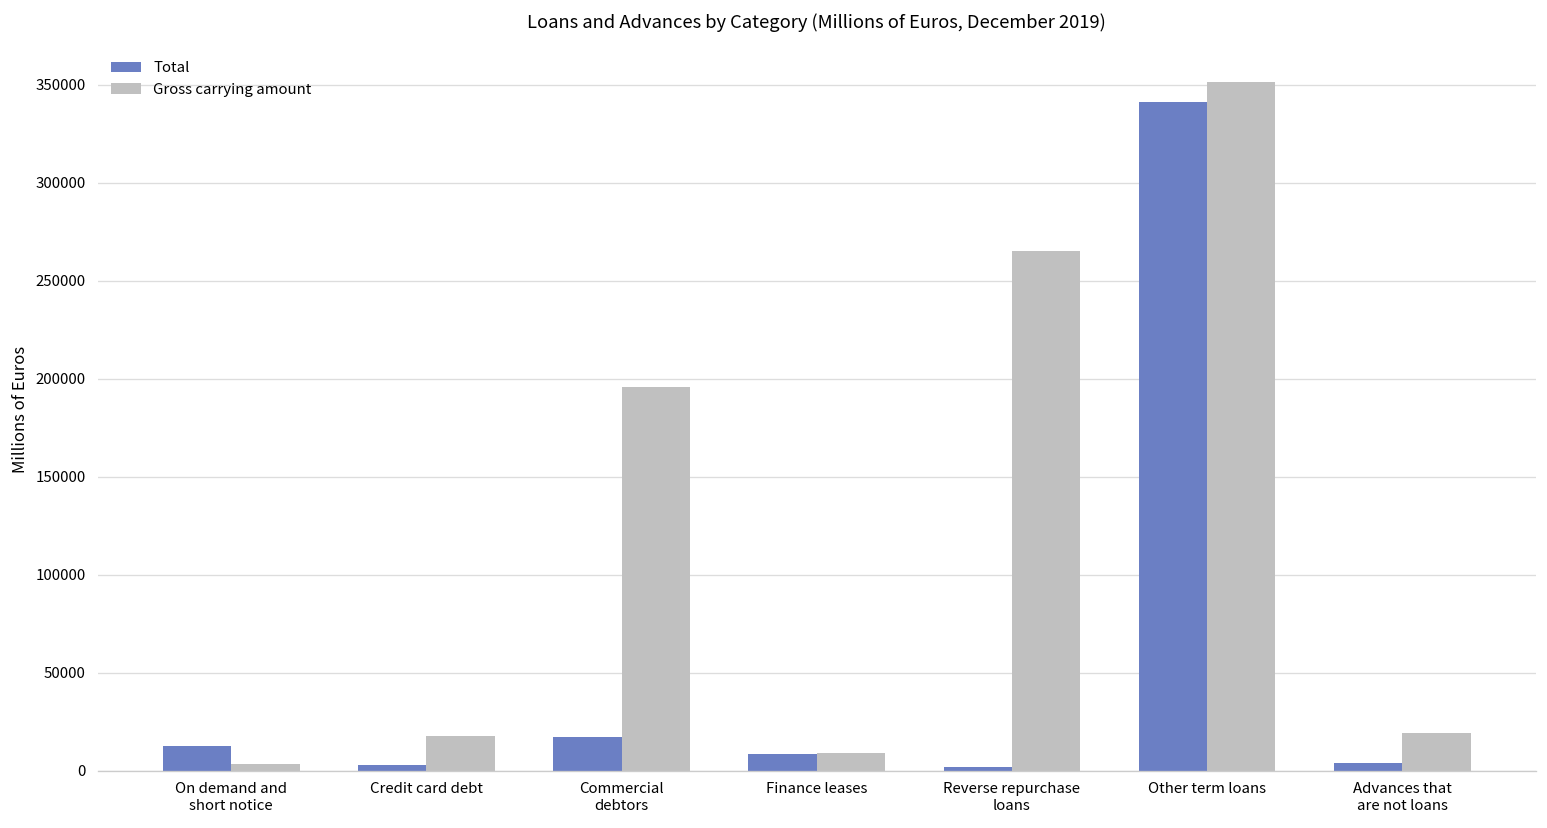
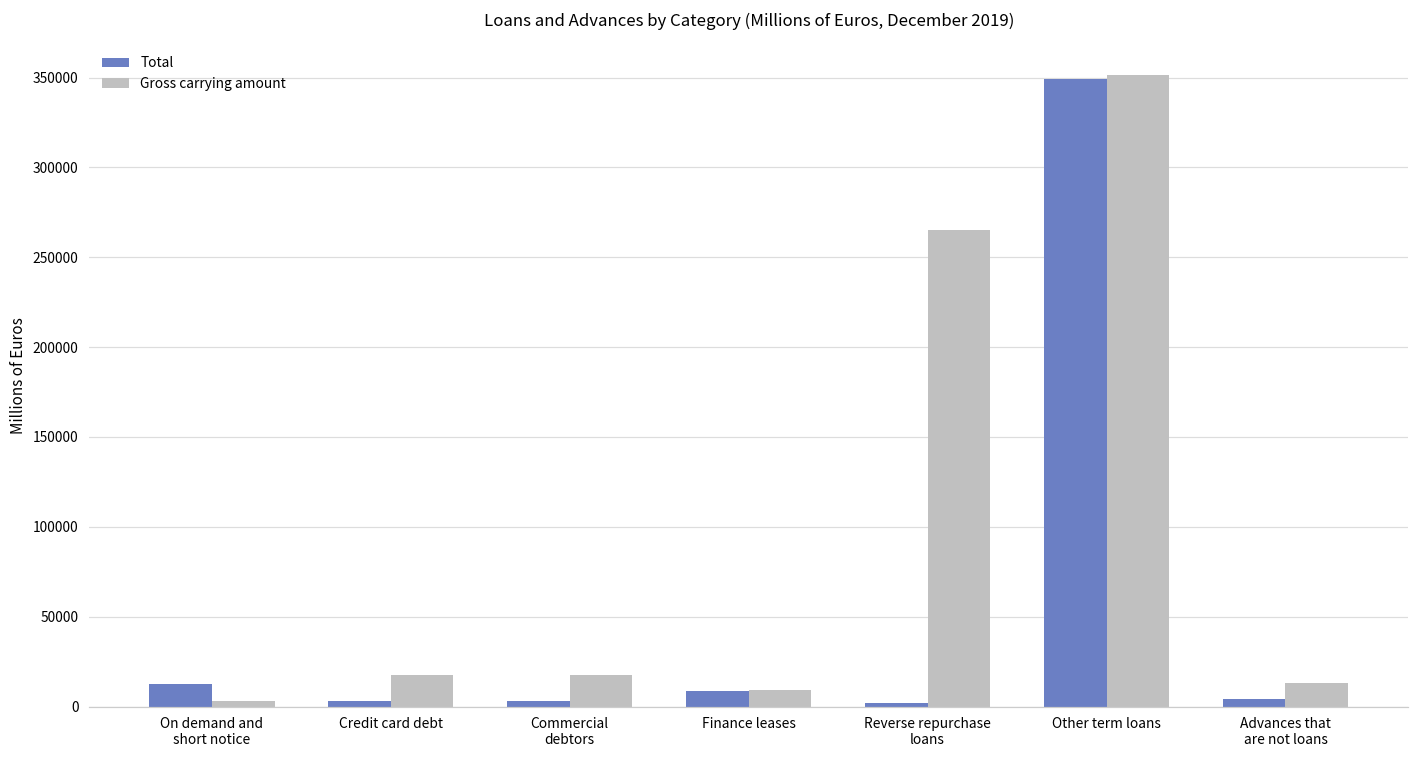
Total, Commercial debtors: 17000 -> 3000
Gross carrying amount, Commercial debtors: 196000 -> 18000
Total, Other term loans: 341000 -> 349000
Gross carrying amount, Advances that are not loans: 19000 -> 13000
